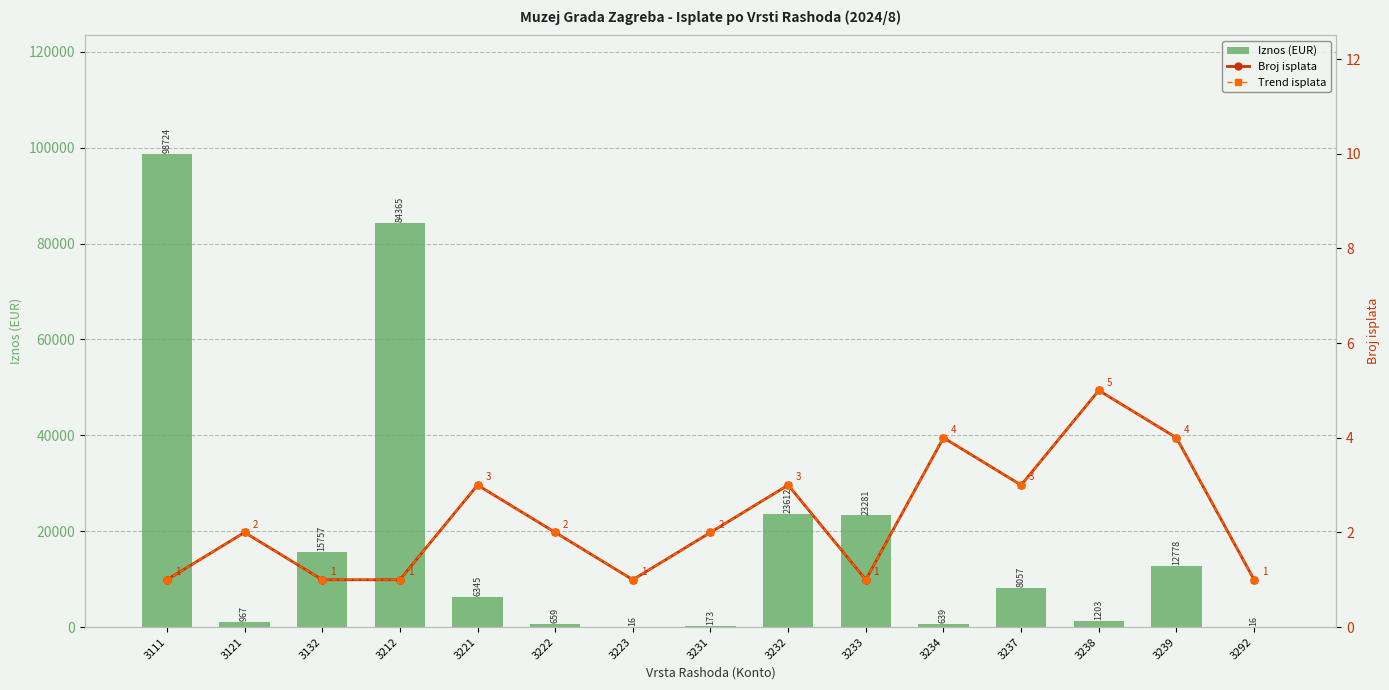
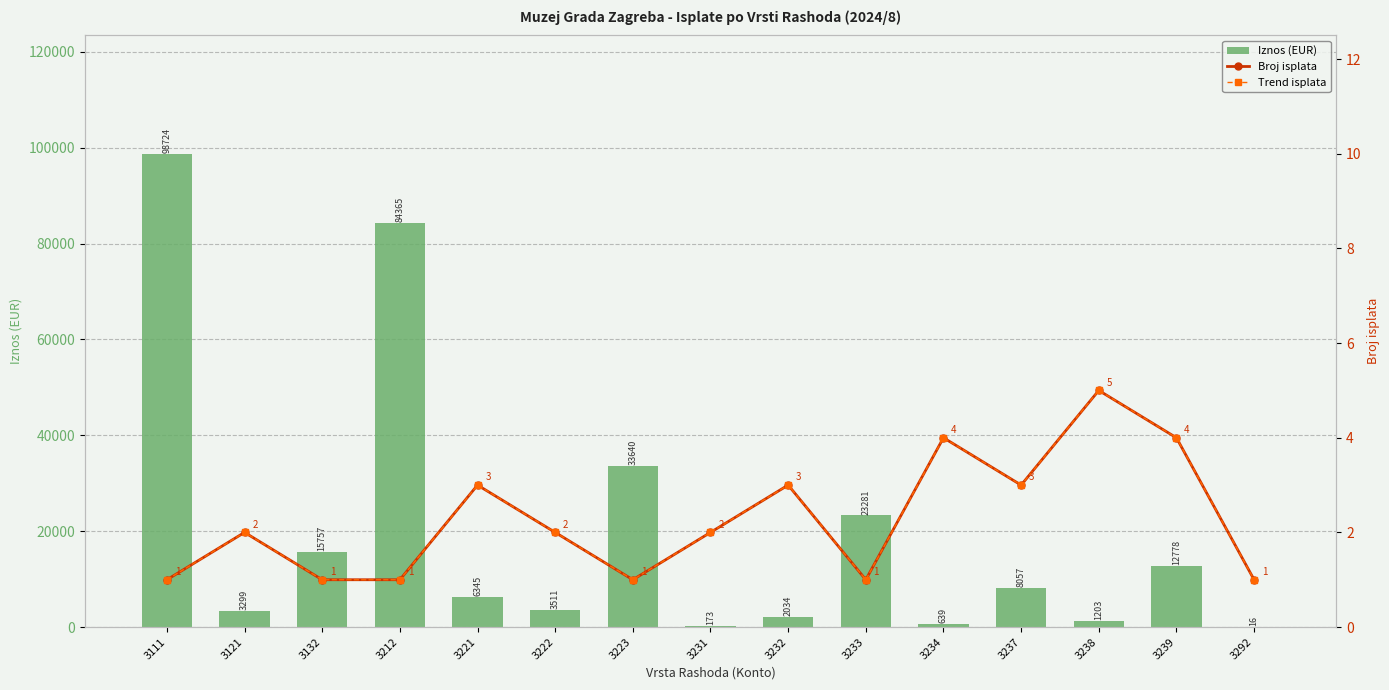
Iznos (EUR), 3121: 967 -> 3299
Iznos (EUR), 3222: 659 -> 3511
Iznos (EUR), 3223: 16 -> 33640
Iznos (EUR), 3232: 23612 -> 2034
